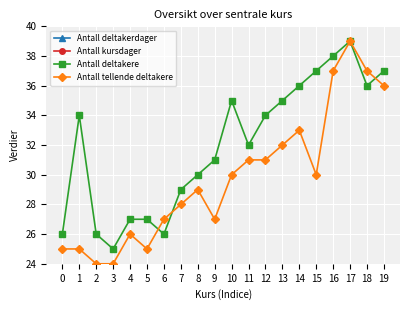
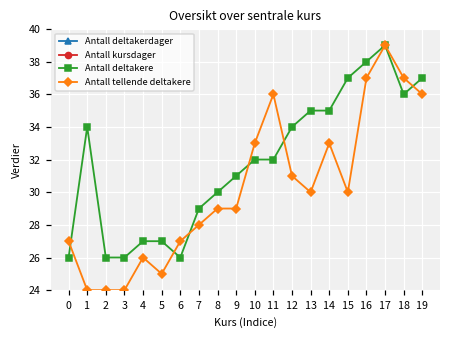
Antall tellende deltakere, 0: 25 -> 27
Antall tellende deltakere, 1: 25 -> 24
Antall deltakere, 3: 25 -> 26
Antall tellende deltakere, 9: 27 -> 29
Antall deltakere, 10: 35 -> 32
Antall tellende deltakere, 10: 30 -> 33
Antall tellende deltakere, 11: 31 -> 36
Antall tellende deltakere, 13: 32 -> 30
Antall deltakere, 14: 36 -> 35
